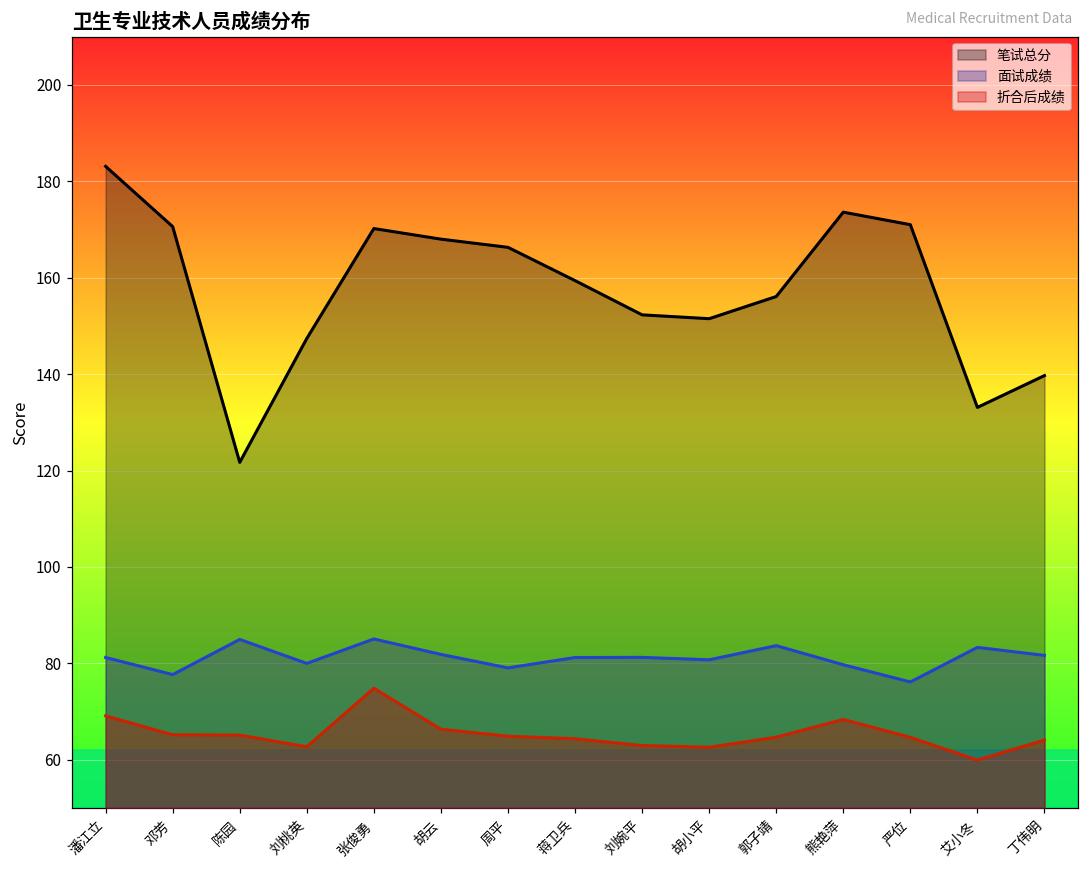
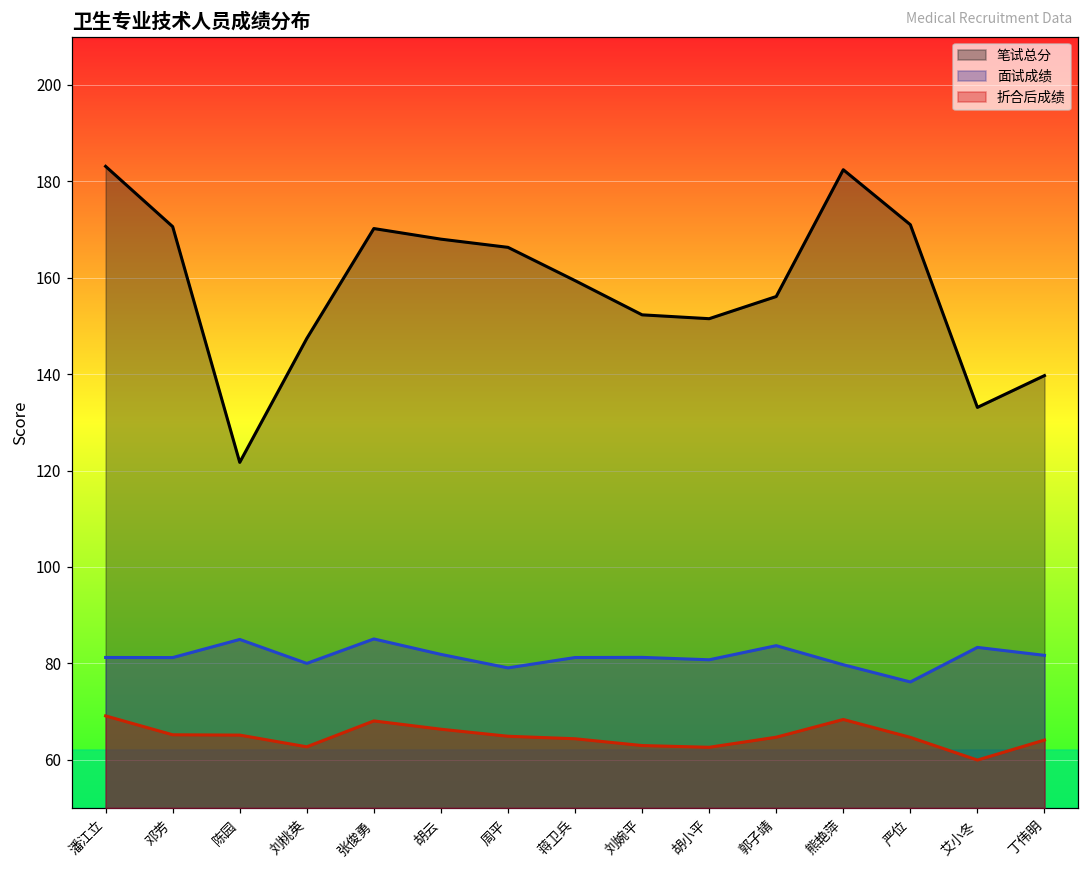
面试成绩, 邓芳: 78 -> 81
折合后成绩, 张俊勇: 75 -> 68
笔试总分, 熊艳萍: 174 -> 182
